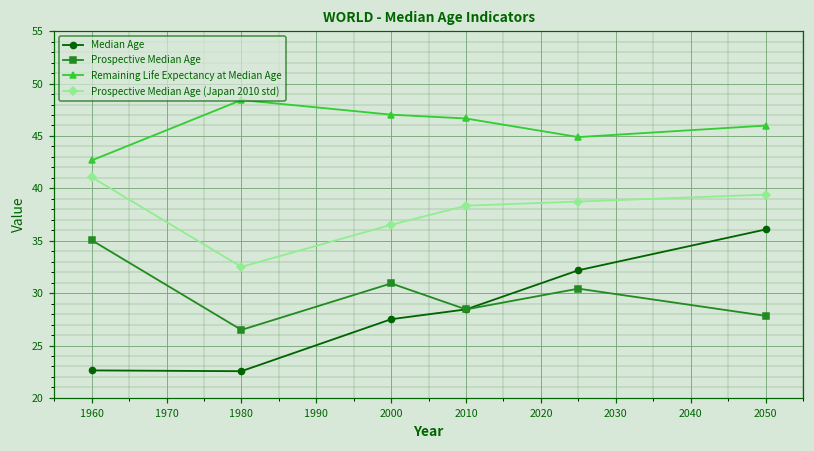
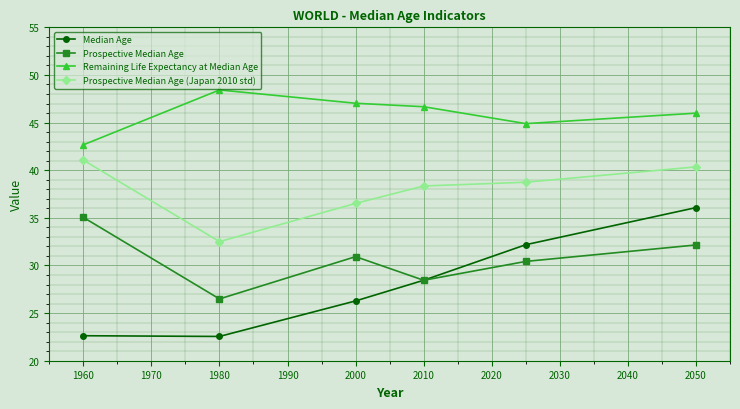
Median Age, 2000: 28 -> 26
Prospective Median Age, 2050: 28 -> 32
Prospective Median Age (Japan 2010 std), 2050: 39 -> 40
